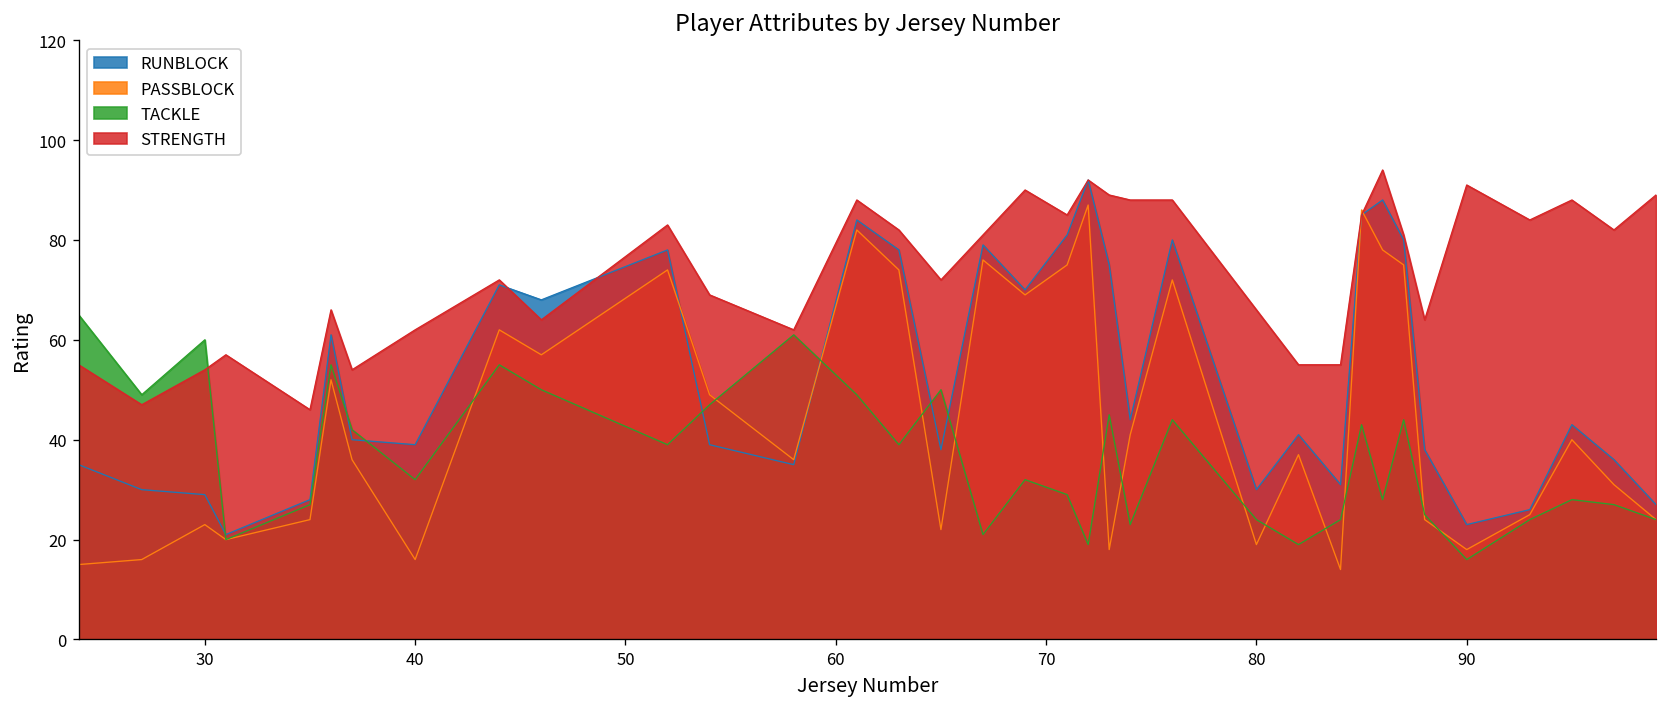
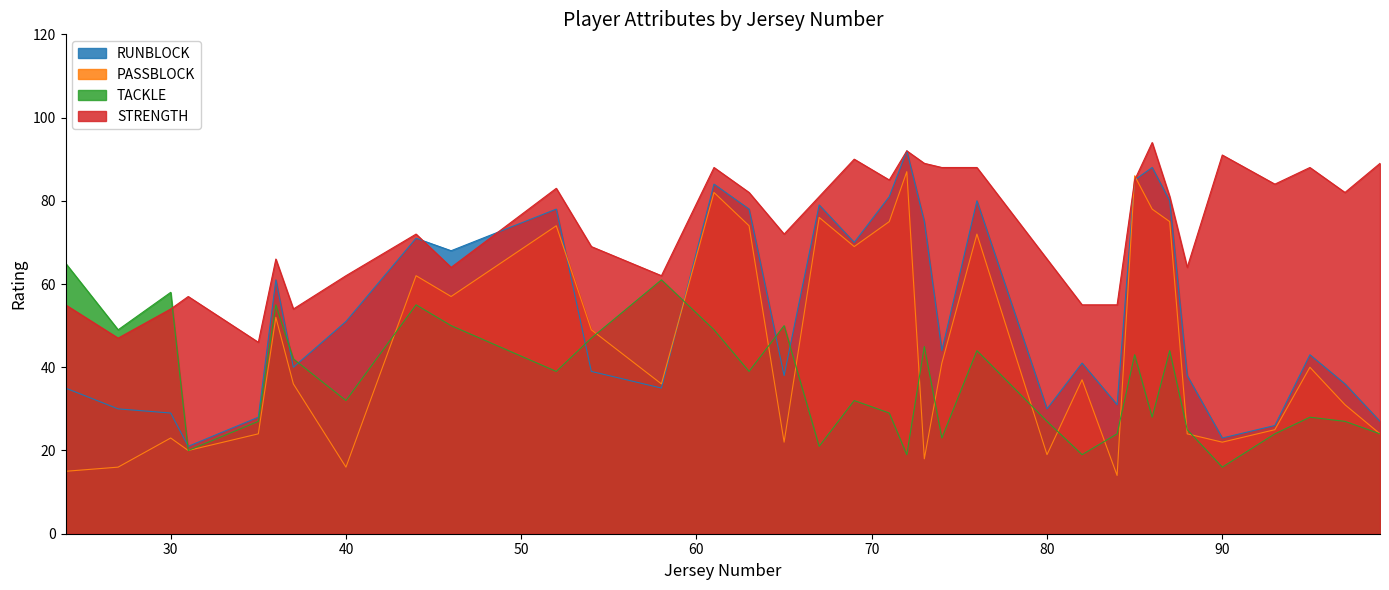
TACKLE, 30: 60 -> 58
RUNBLOCK, 40: 39 -> 51
TACKLE, 80: 24 -> 27
PASSBLOCK, 90: 18 -> 22
